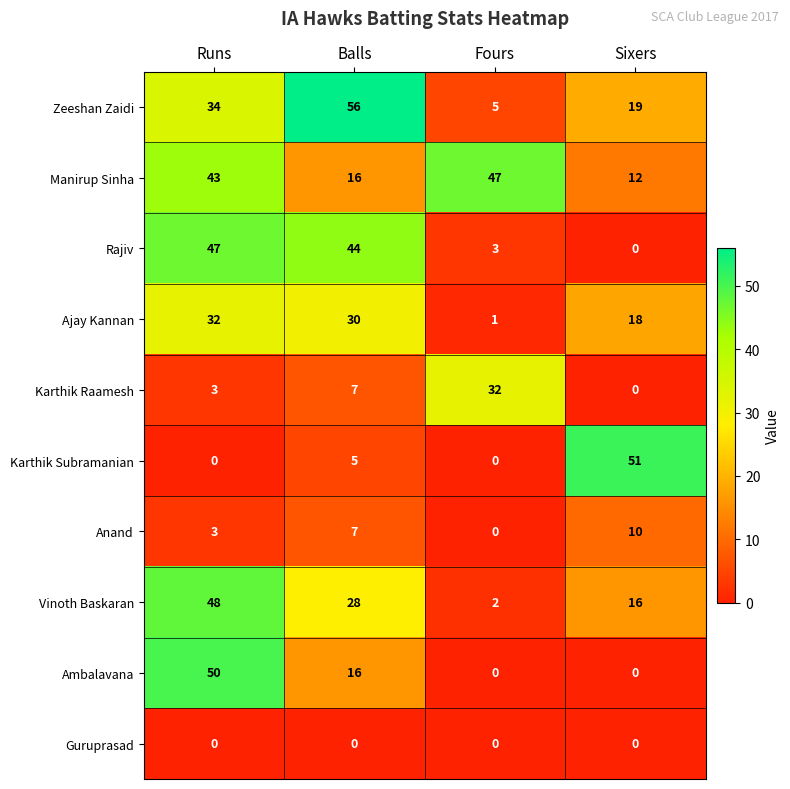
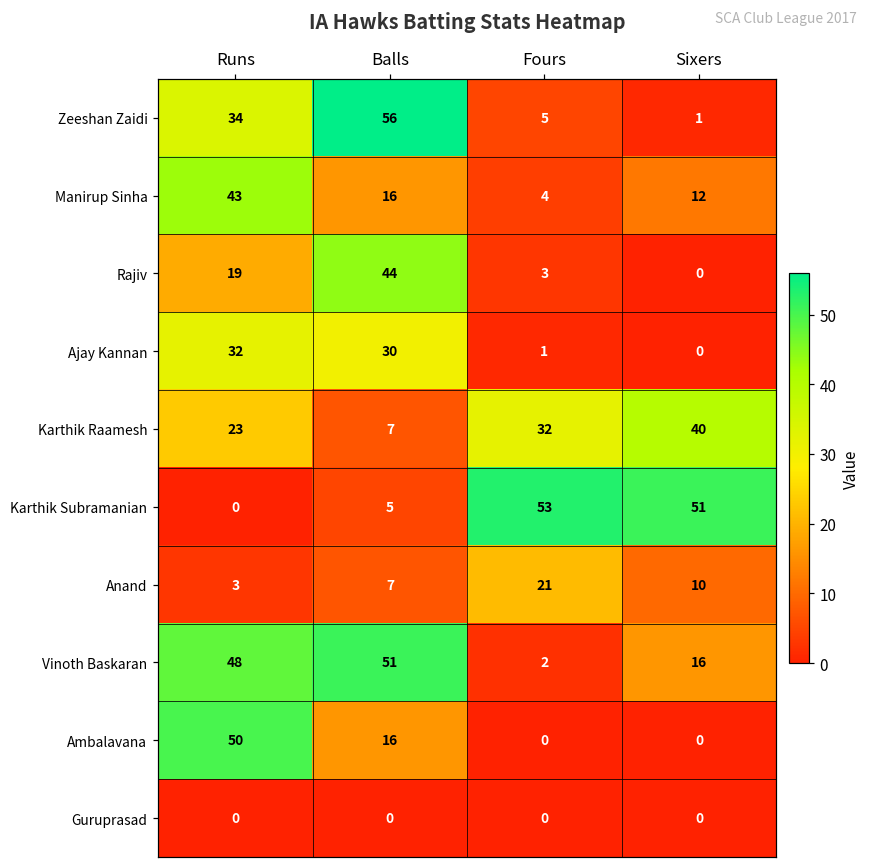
Zeeshan Zaidi, Sixers: 19 -> 1
Manirup Sinha, Fours: 47 -> 4
Rajiv, Runs: 47 -> 19
Ajay Kannan, Sixers: 18 -> 0
Karthik Raamesh, Runs: 3 -> 23
Karthik Raamesh, Sixers: 0 -> 40
Karthik Subramanian, Fours: 0 -> 53
Anand, Fours: 0 -> 21
Vinoth Baskaran, Balls: 28 -> 51
